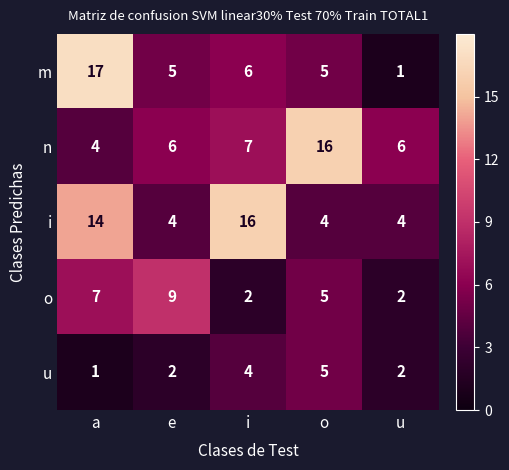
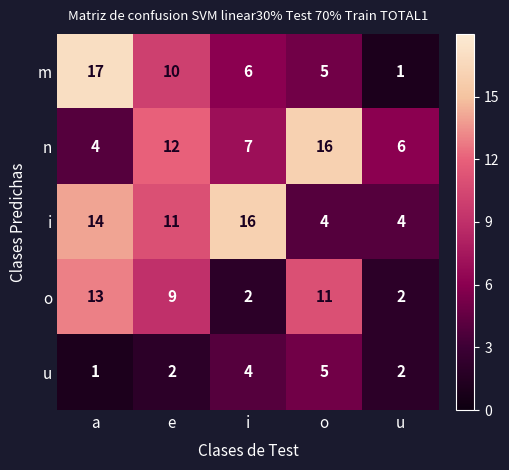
m, e: 5 -> 10
n, e: 6 -> 12
i, e: 4 -> 11
o, a: 7 -> 13
o, o: 5 -> 11
